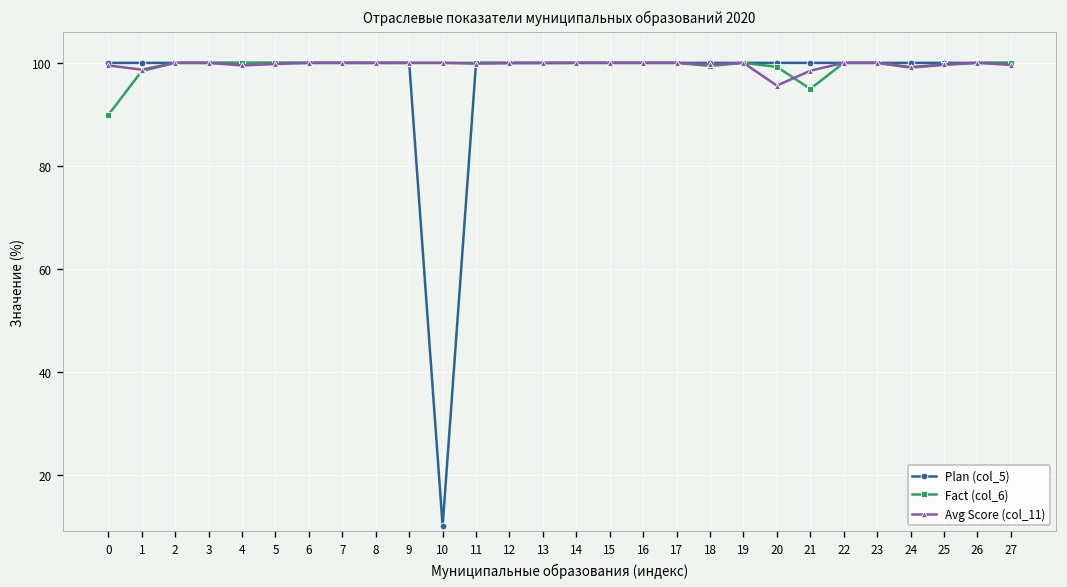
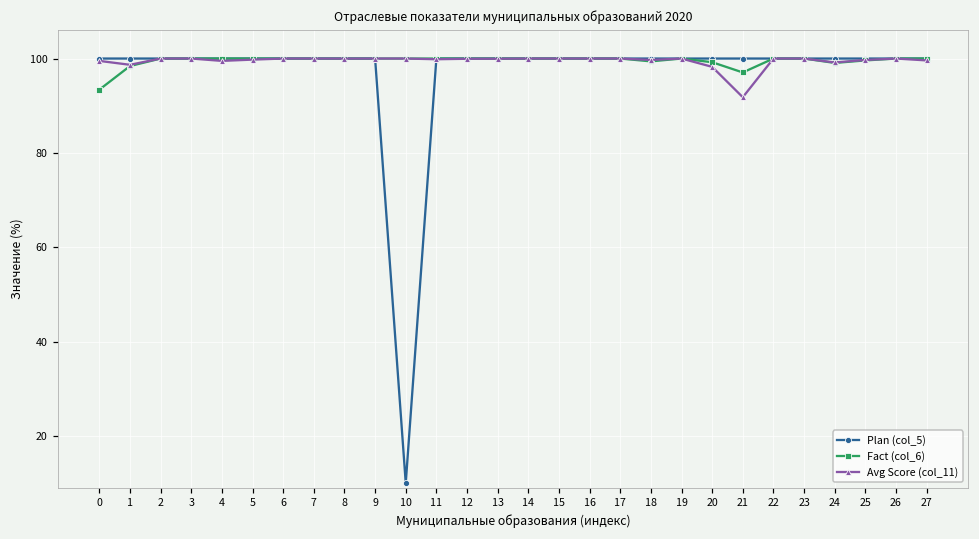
Fact (col_6), 0: 90 -> 93
Avg Score (col_11), 20: 96 -> 98
Fact (col_6), 21: 95 -> 97
Avg Score (col_11), 21: 98 -> 92
